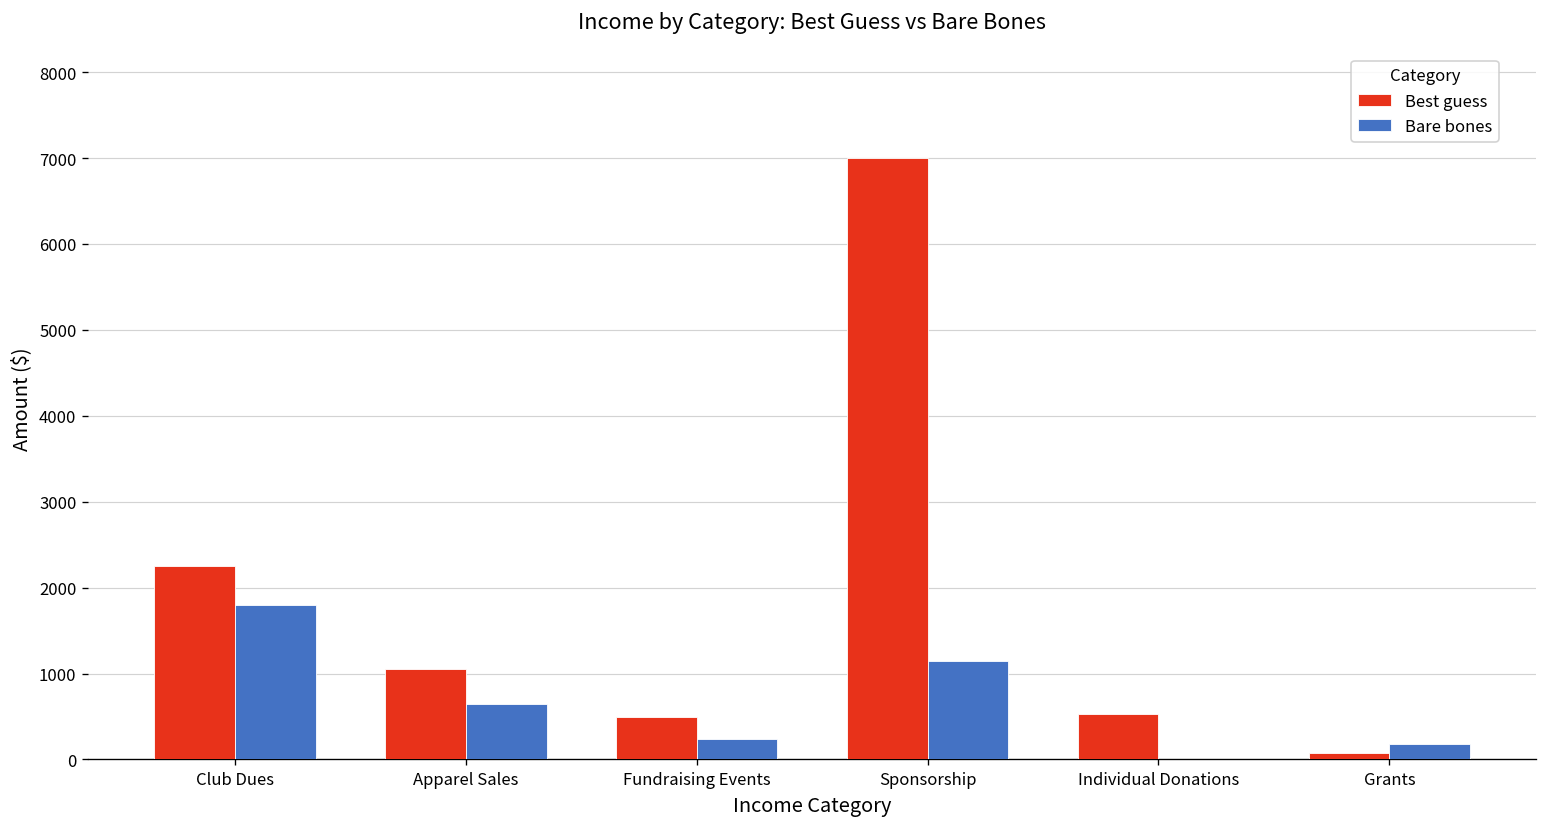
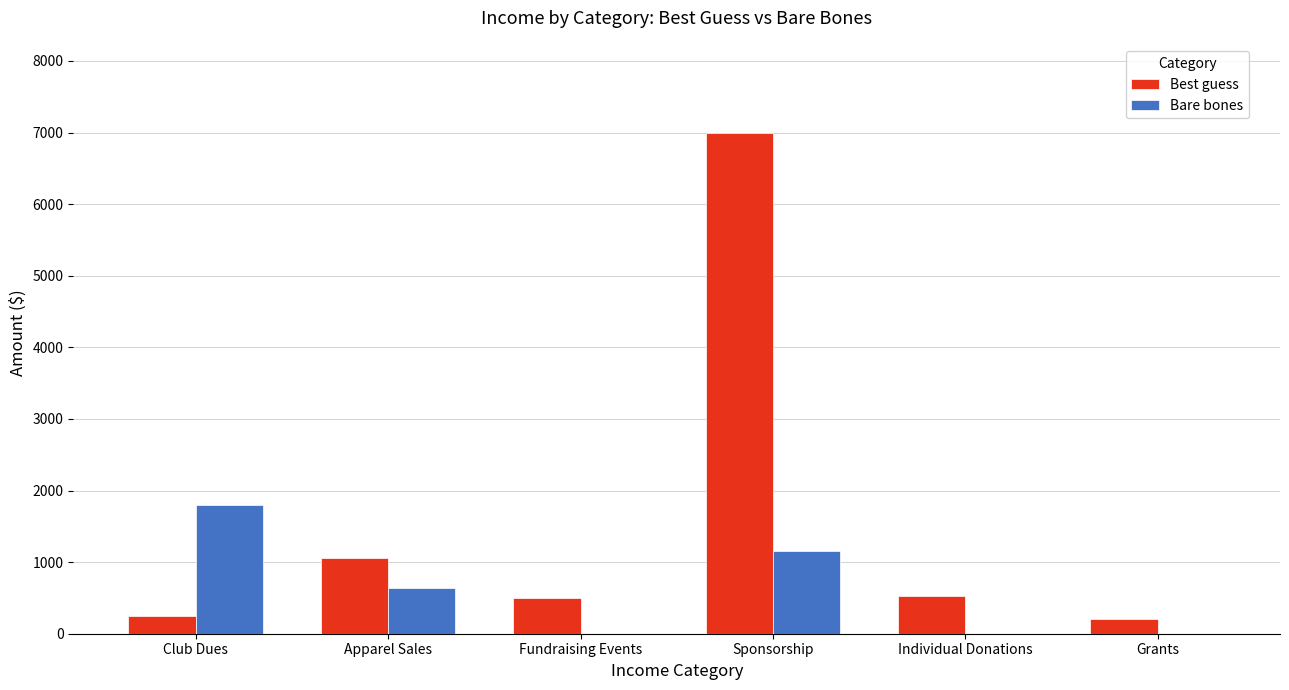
Best guess, Club Dues: 2300 -> 200
Bare bones, Fundraising Events: 200 -> 0
Best guess, Grants: 100 -> 200
Bare bones, Grants: 200 -> 0
